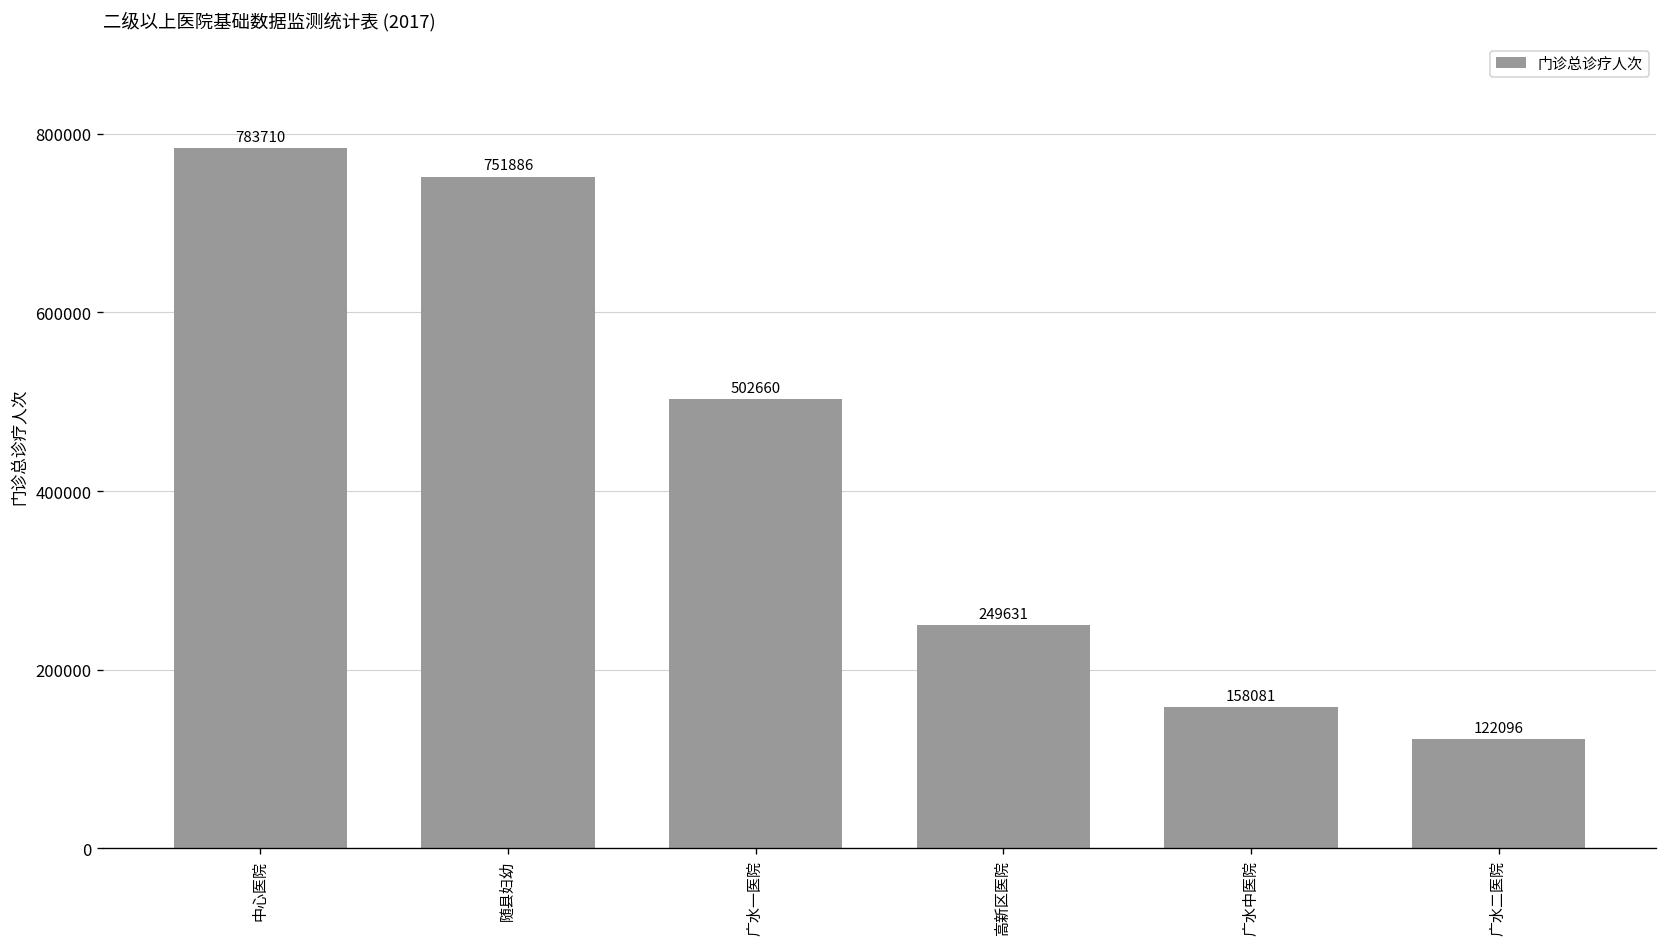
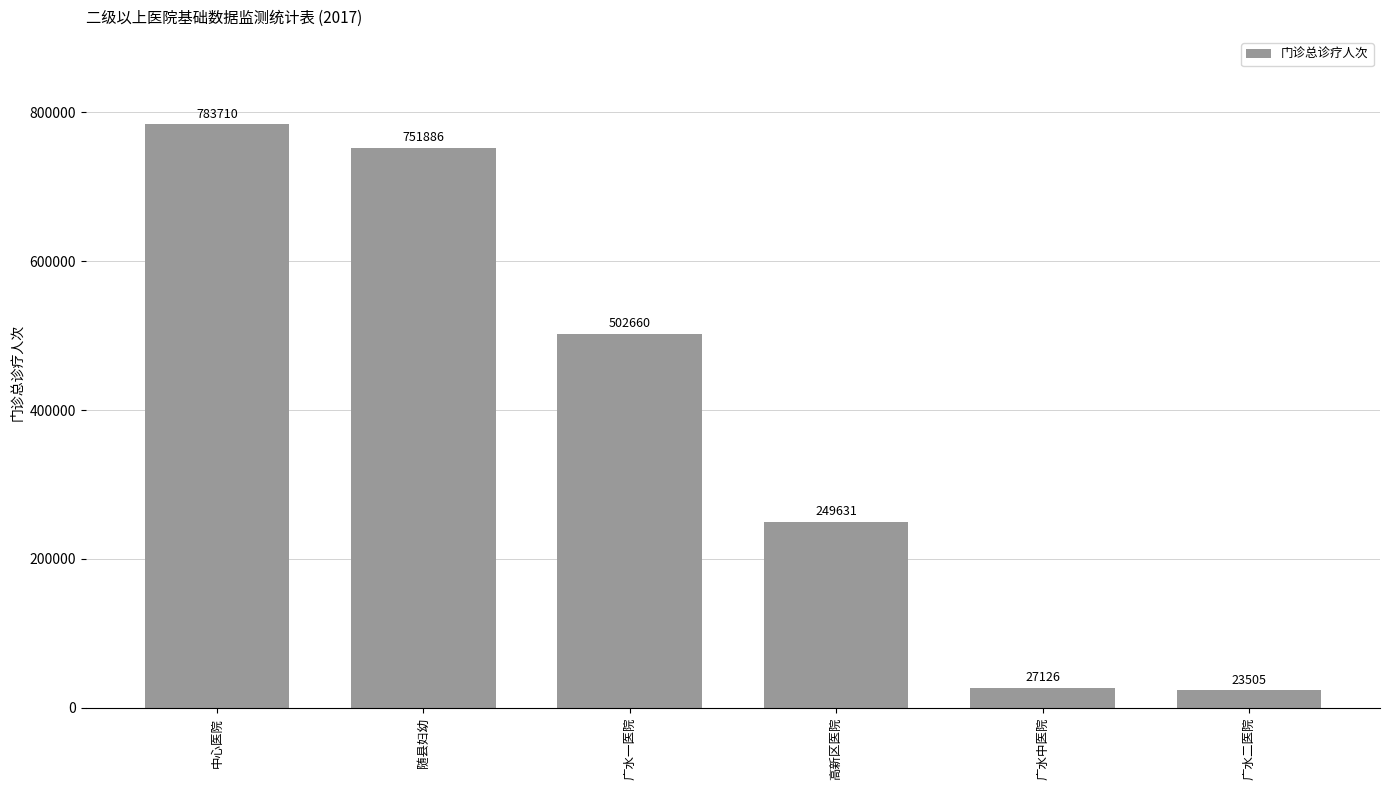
广水中医院: 158081 -> 27126
广水二医院: 122096 -> 23505
